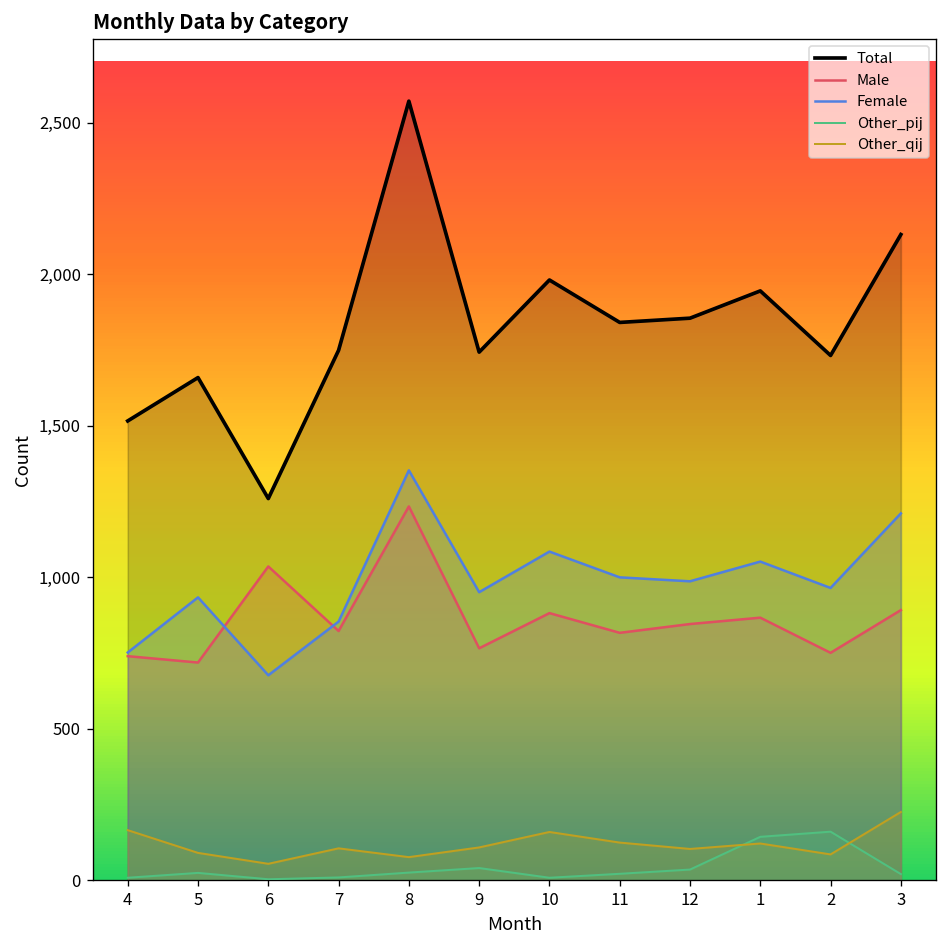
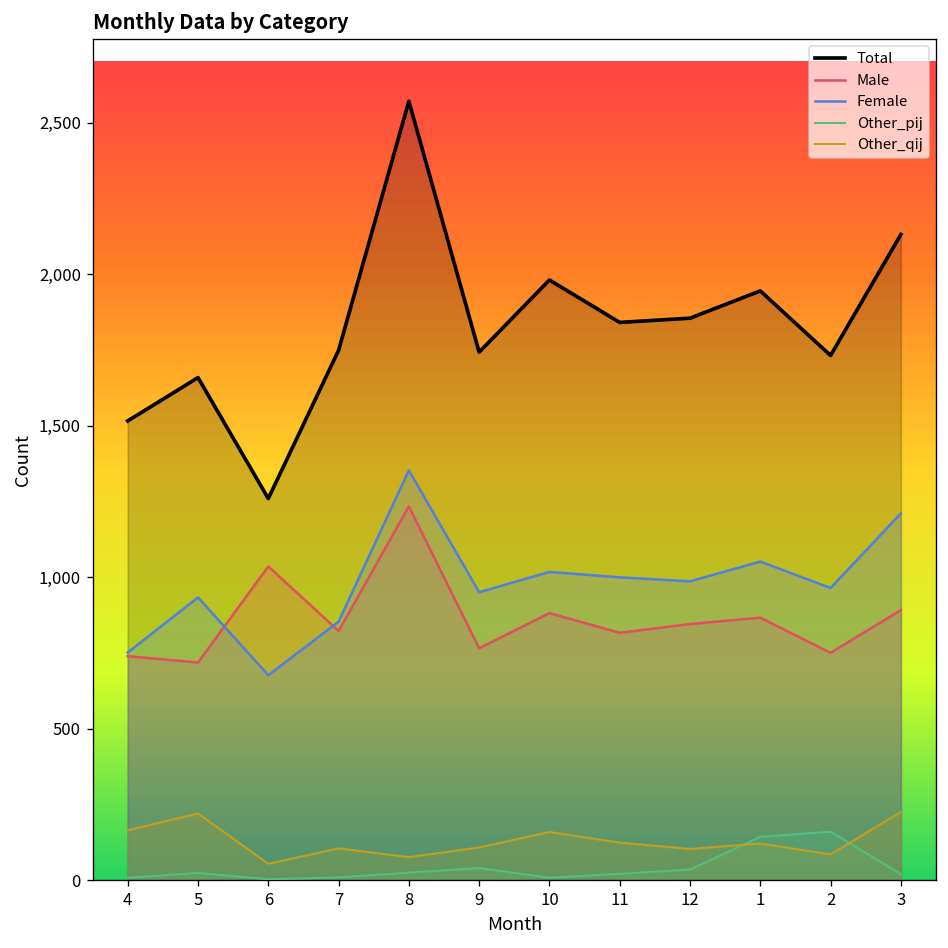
Other_qij, 5: 90 -> 220
Female, 10: 1,090 -> 1,020
